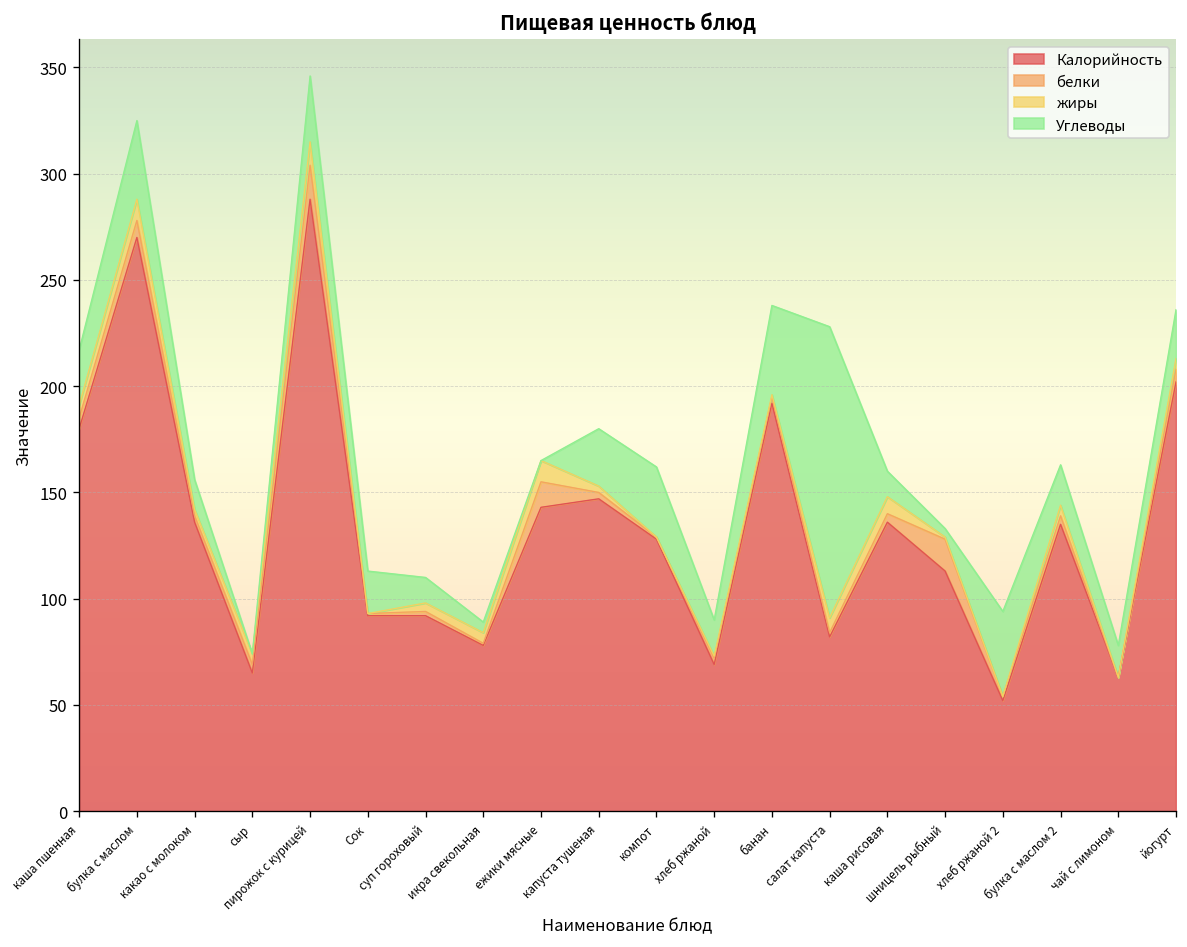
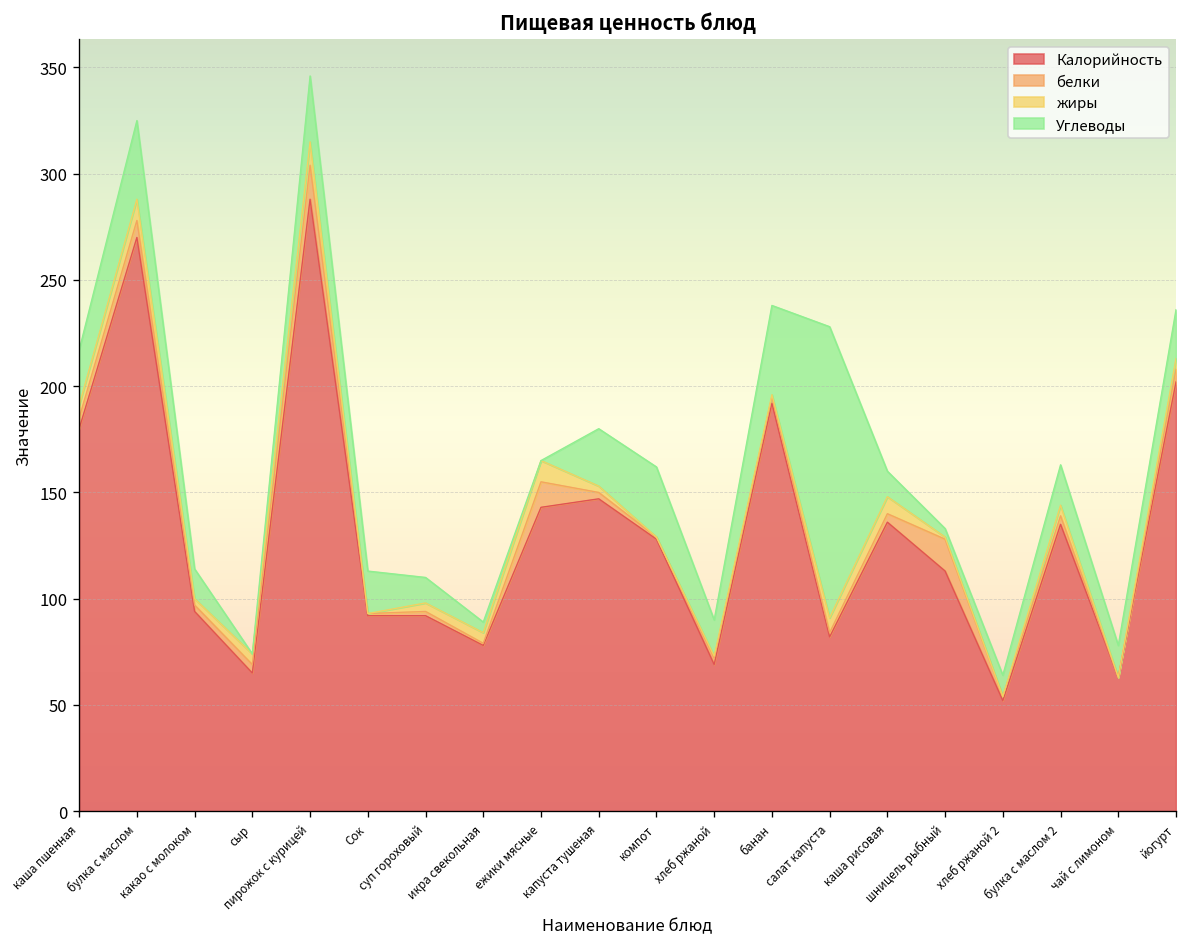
Калорийность, какао с молоком: 136 -> 94
Углеводы, хлеб ржаной 2: 40 -> 10
